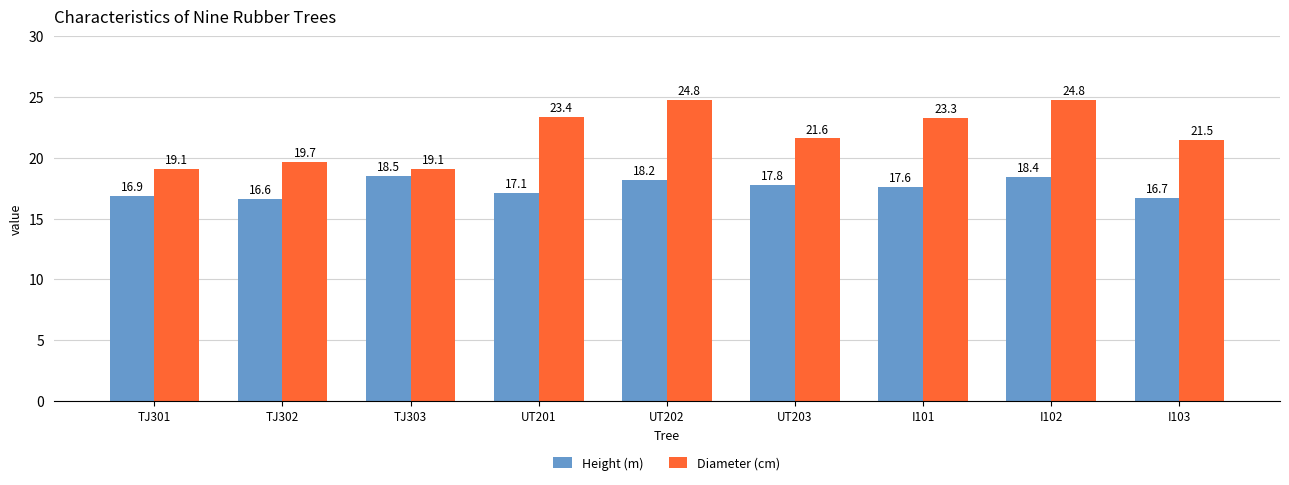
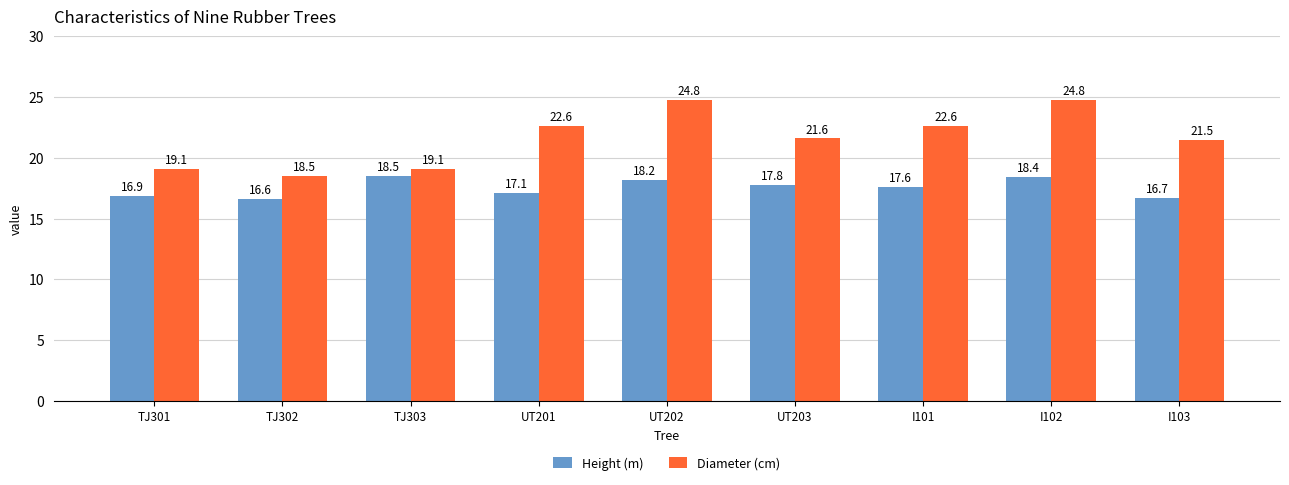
Diameter (cm), TJ302: 19.7 -> 18.5
Diameter (cm), UT201: 23.4 -> 22.6
Diameter (cm), I101: 23.3 -> 22.6
